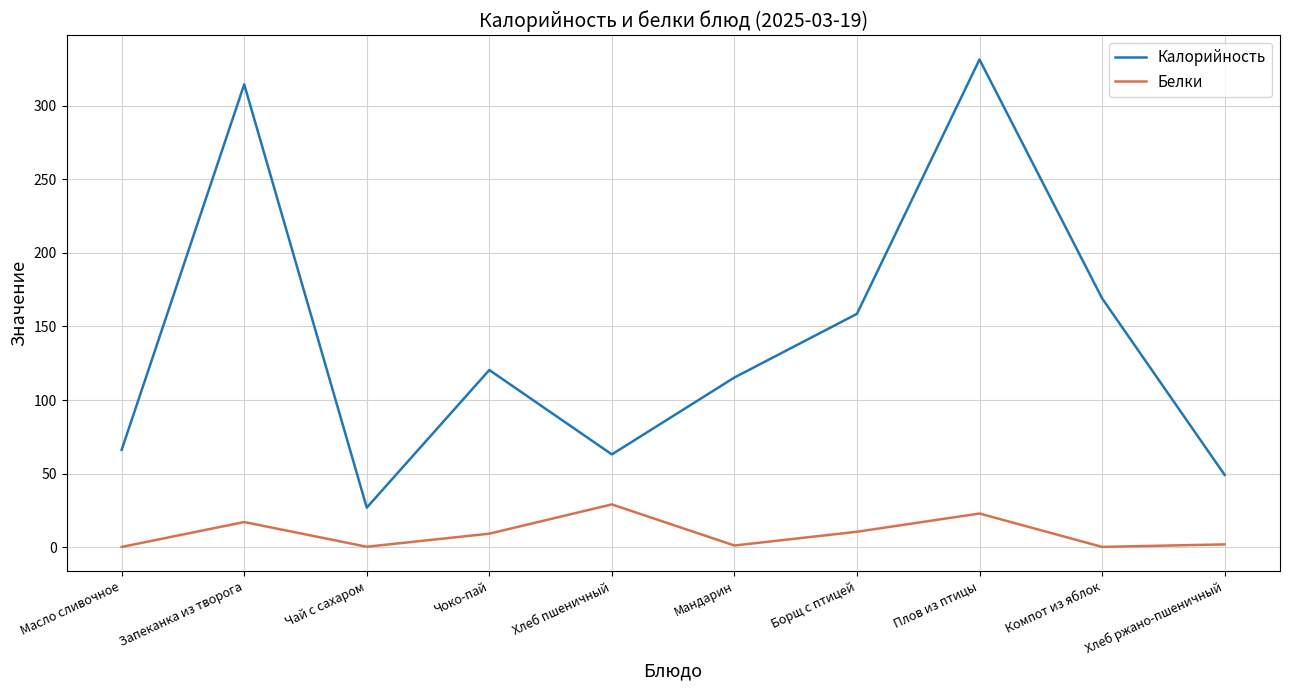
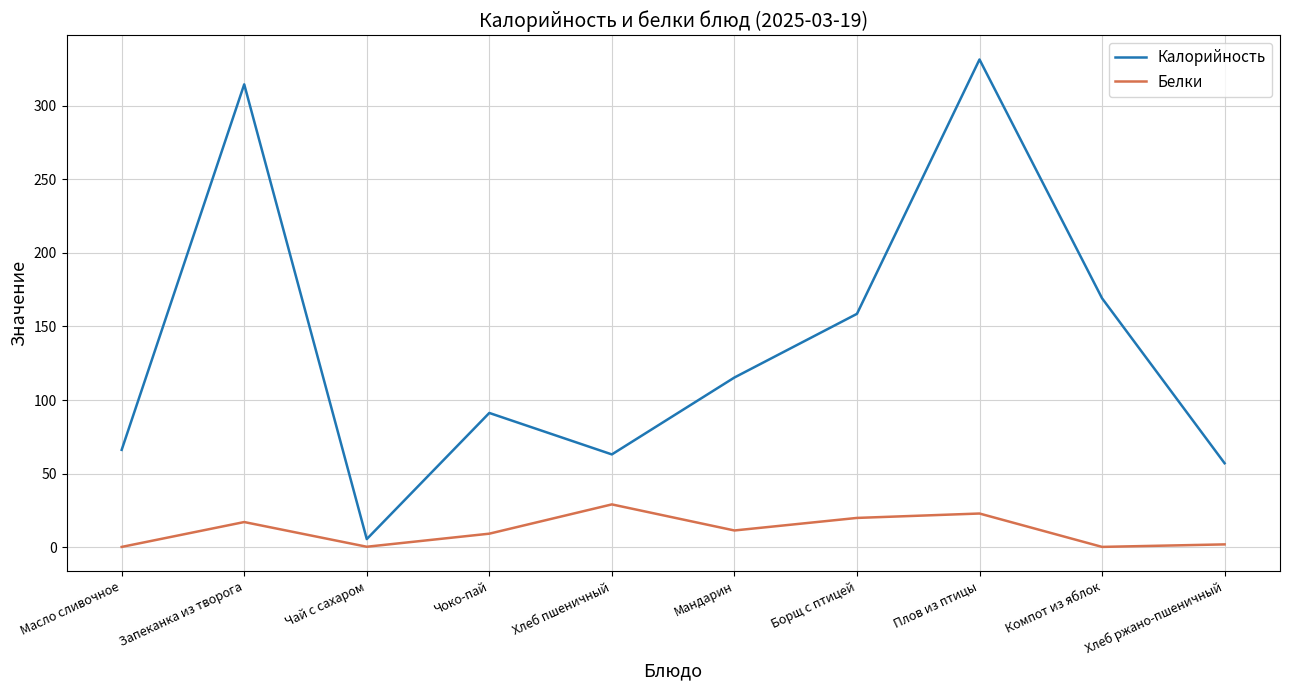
Калорийность, Чай с сахаром: 27 -> 5
Калорийность, Чоко-пай: 120 -> 91
Белки, Мандарин: 1 -> 11
Белки, Борщ с птицей: 10 -> 20
Калорийность, Хлеб ржано-пшеничный: 49 -> 57
